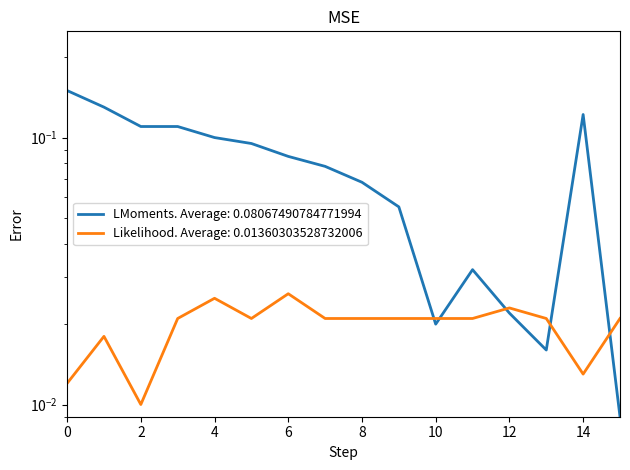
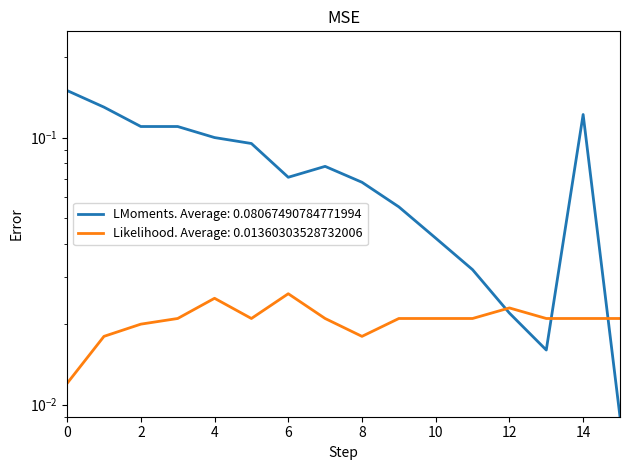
Likelihood. Average: 0.01360303528732006, 2: 0.01 -> 0.02
LMoments. Average: 0.08067490784771994, 6: 0.085 -> 0.071
Likelihood. Average: 0.01360303528732006, 8: 0.021 -> 0.018
LMoments. Average: 0.08067490784771994, 10: 0.020 -> 0.042
Likelihood. Average: 0.01360303528732006, 14: 0.013 -> 0.021
